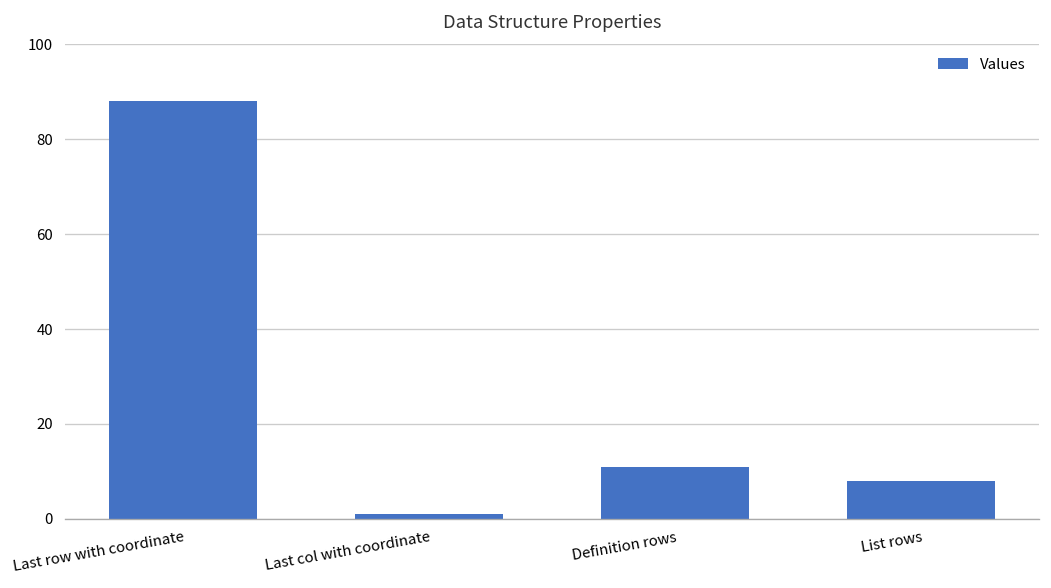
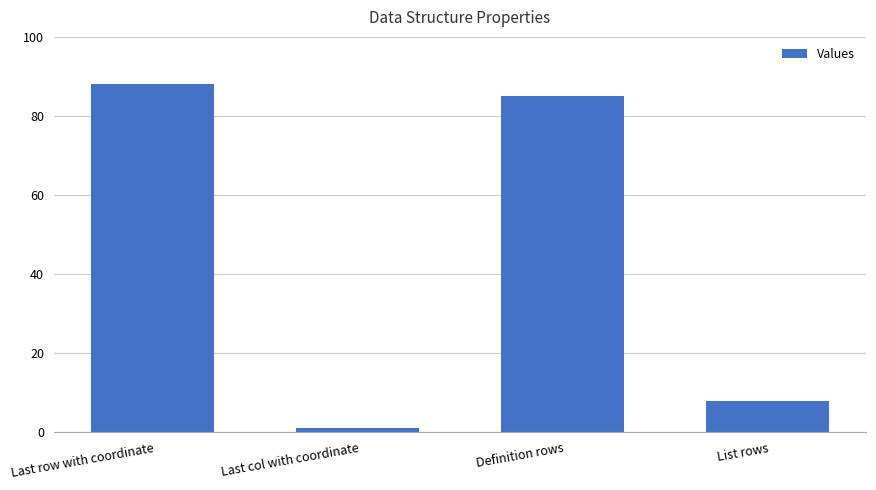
Definition rows: 11 -> 85
